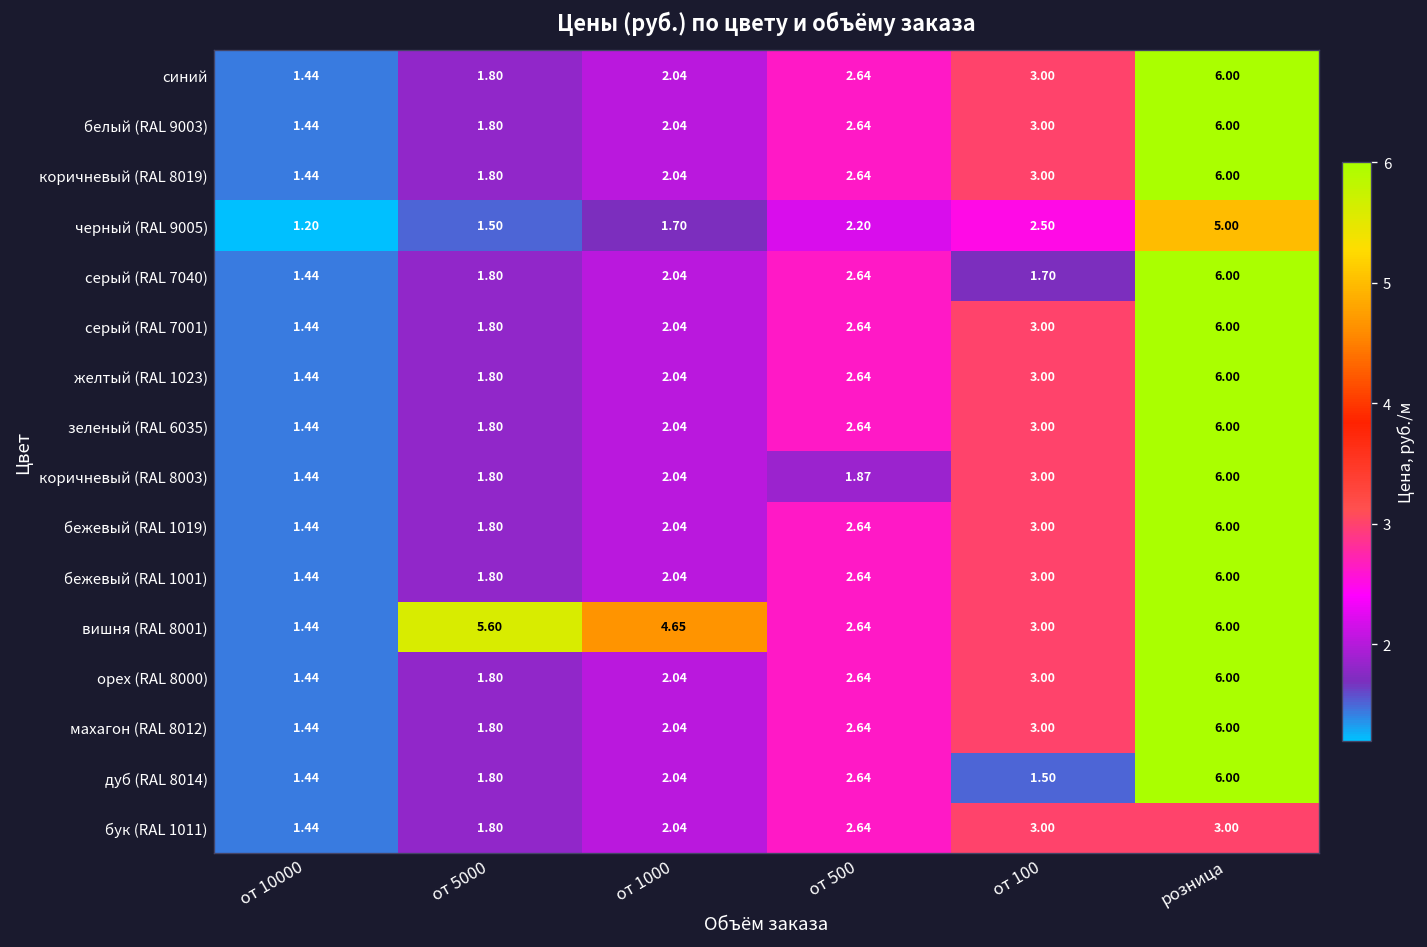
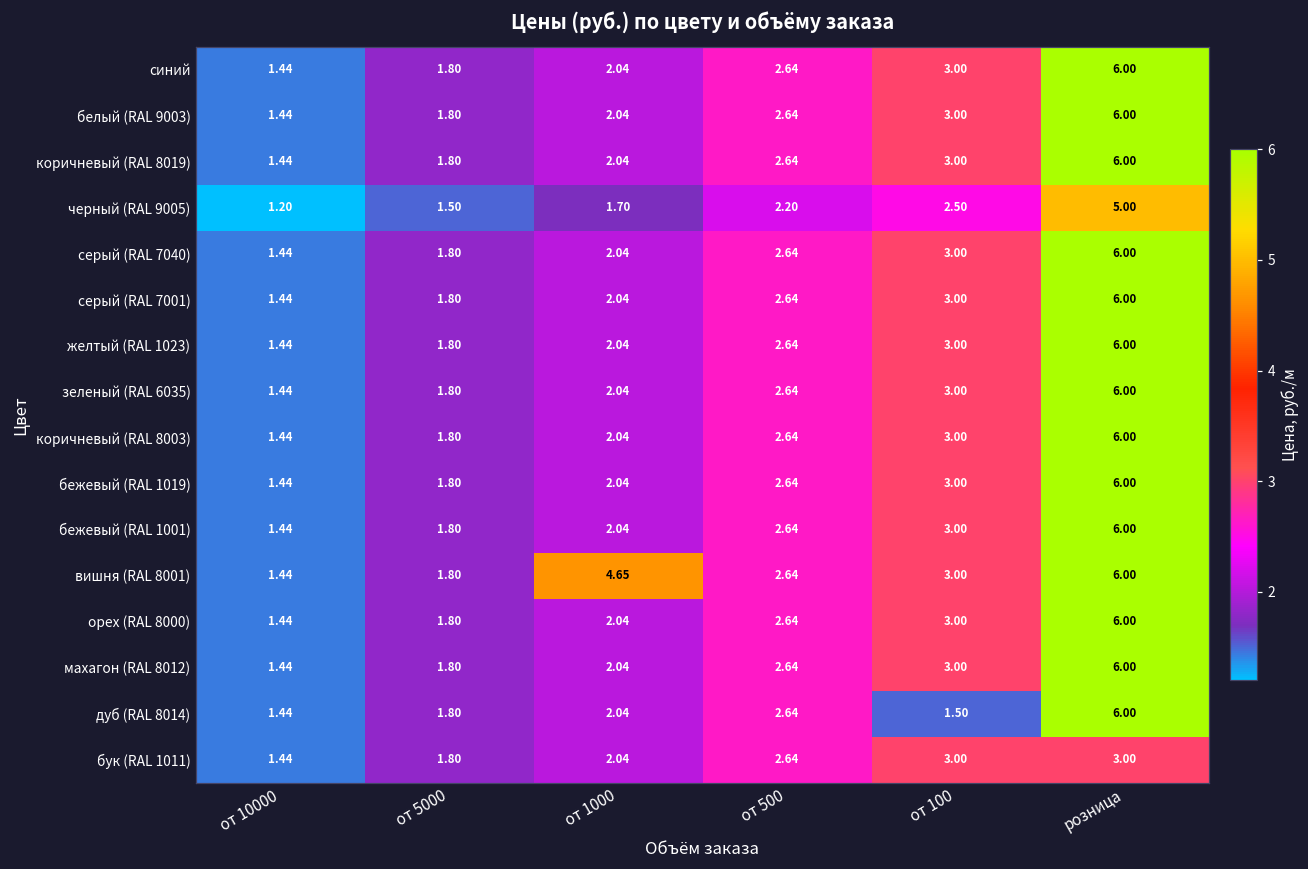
серый (RAL 7040), от 100: 1.70 -> 3.00
коричневый (RAL 8003), от 500: 1.87 -> 2.64
вишня (RAL 8001), от 5000: 5.60 -> 1.80
